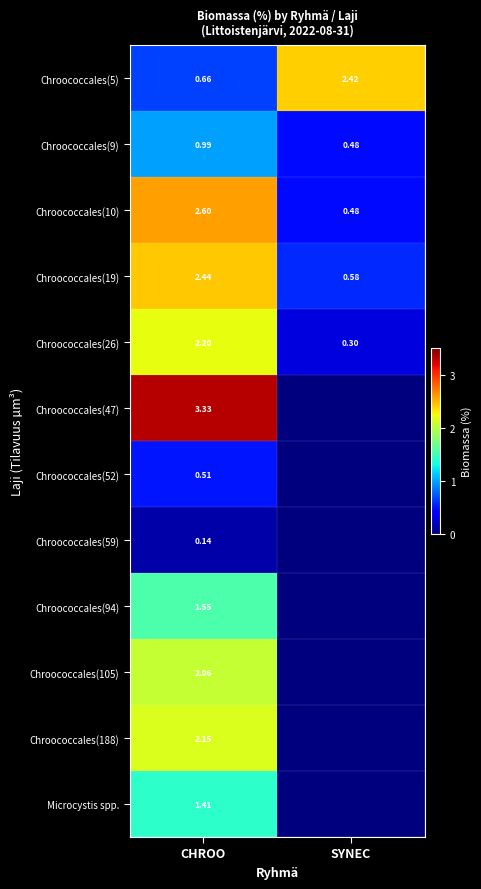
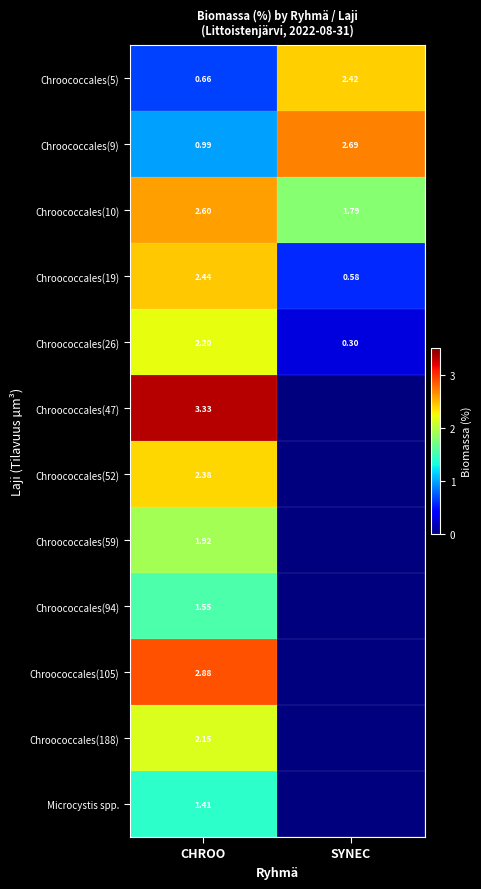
Chroococcales(9), SYNEC: 0.48 -> 2.69
Chroococcales(10), SYNEC: 0.48 -> 1.79
Chroococcales(52), CHROO: 0.51 -> 2.38
Chroococcales(59), CHROO: 0.14 -> 1.92
Chroococcales(105), CHROO: 2.06 -> 2.88
